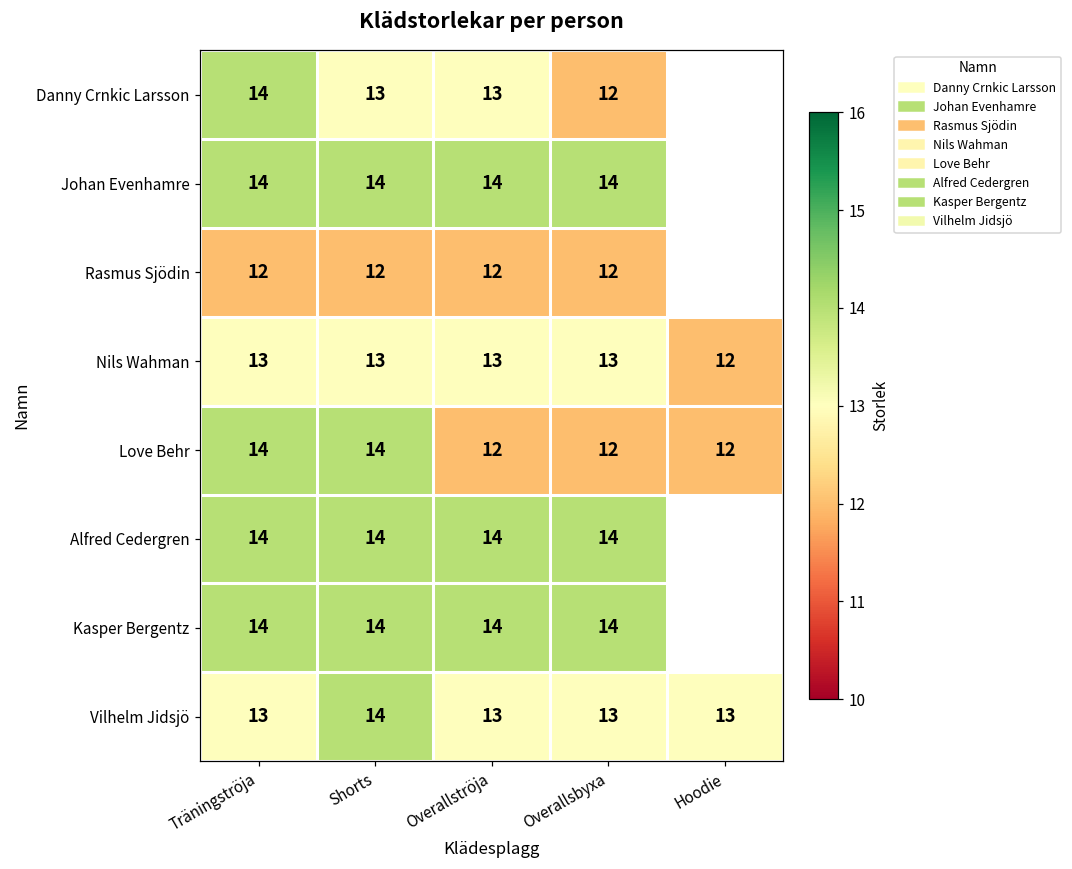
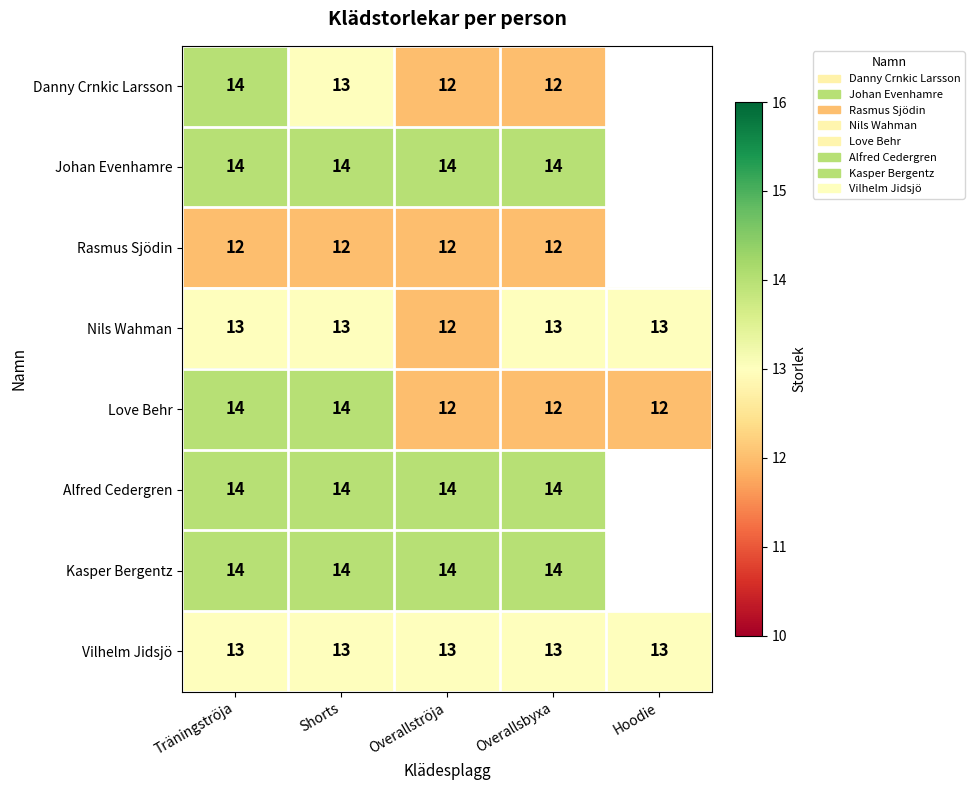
Danny Crnkic Larsson, Overallströja: 13 -> 12
Nils Wahman, Overallströja: 13 -> 12
Nils Wahman, Hoodie: 12 -> 13
Vilhelm Jidsjö, Shorts: 14 -> 13
